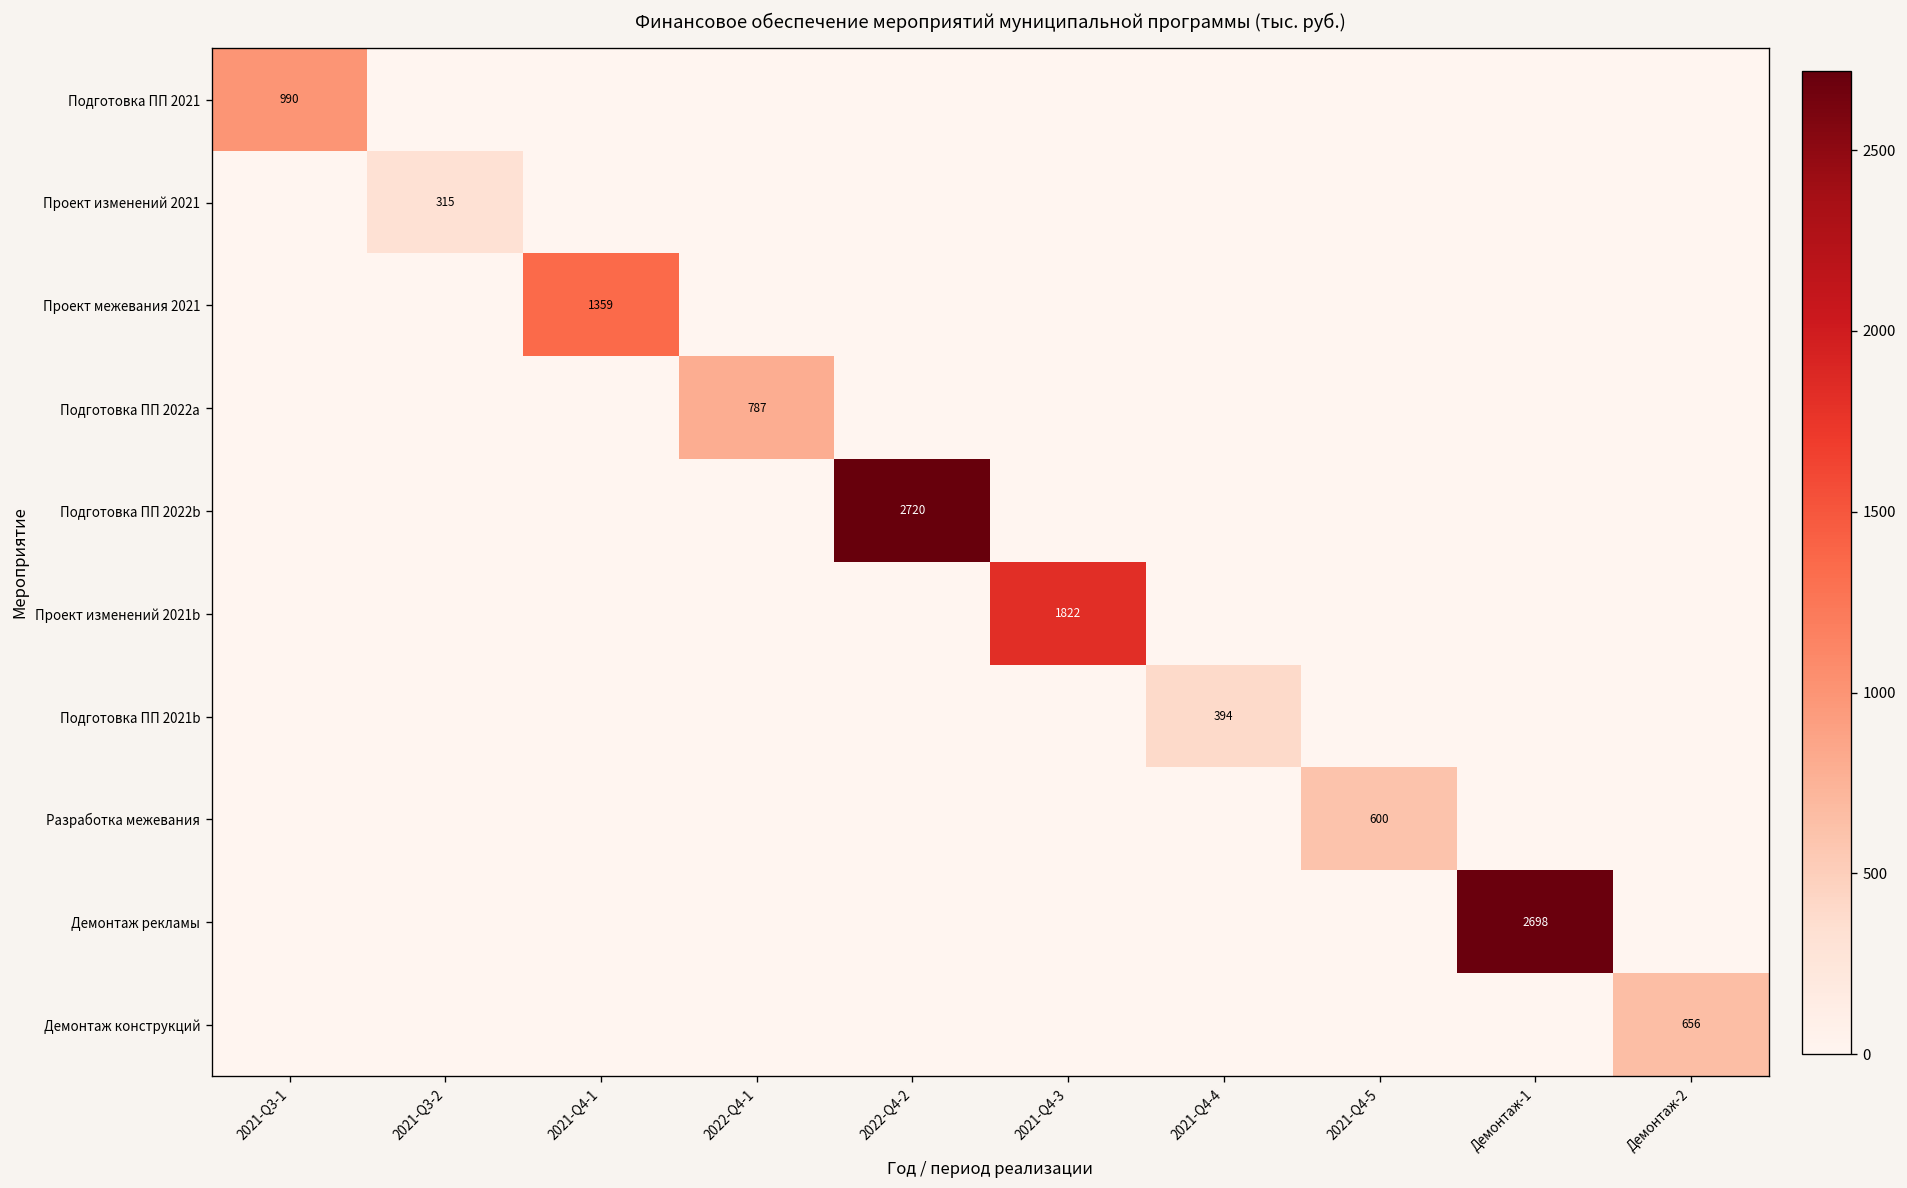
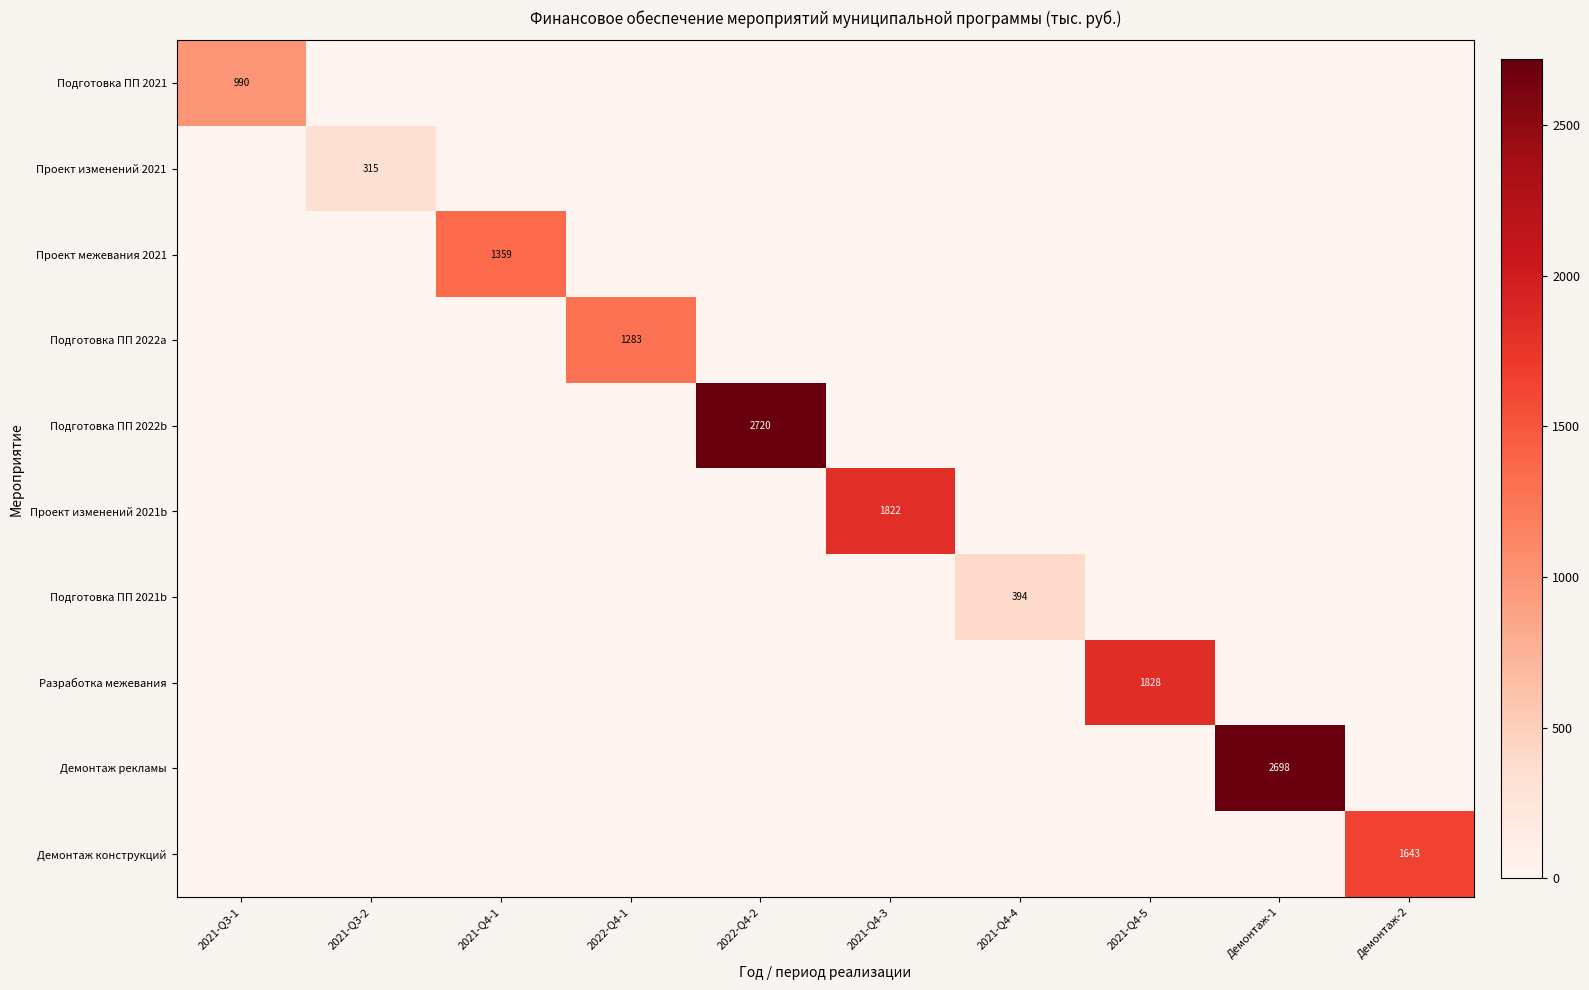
Подготовка ПП 2022a, 2022-Q4-1: 787 -> 1283
Разработка межевания, 2021-Q4-5: 600 -> 1828
Демонтаж конструкций, Демонтаж-2: 656 -> 1643
